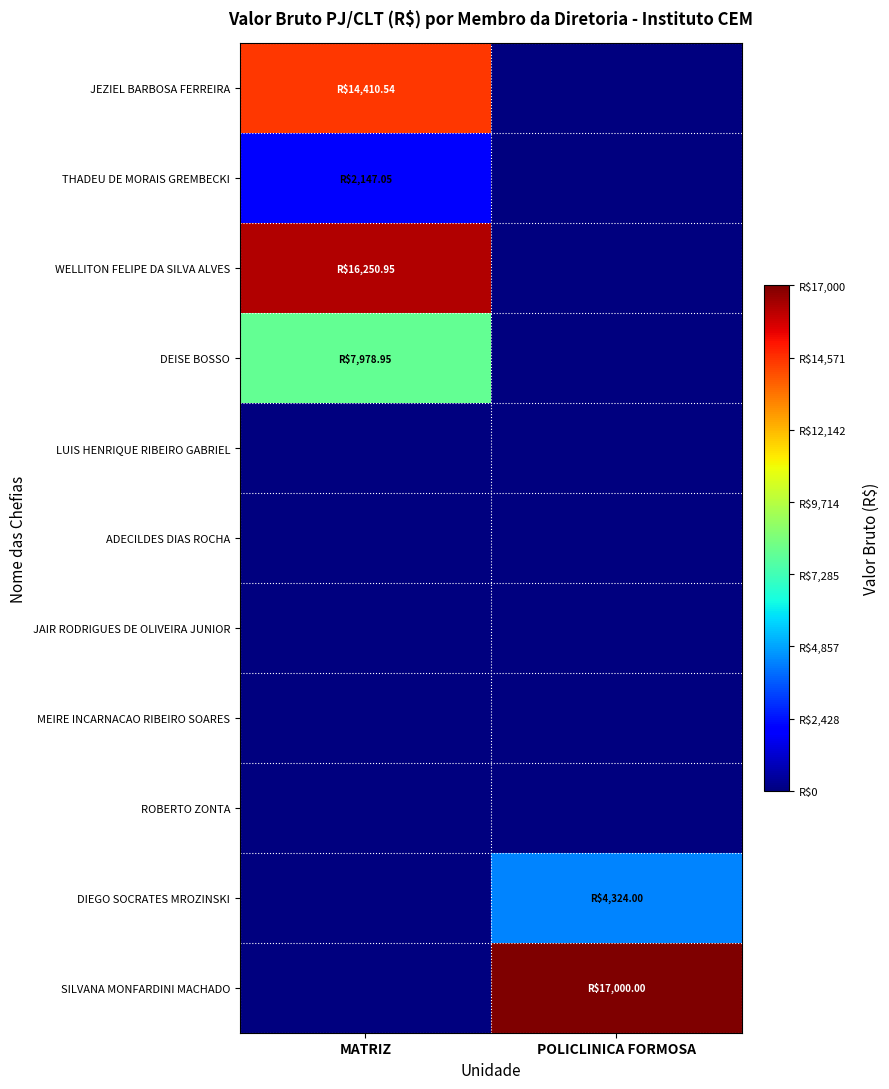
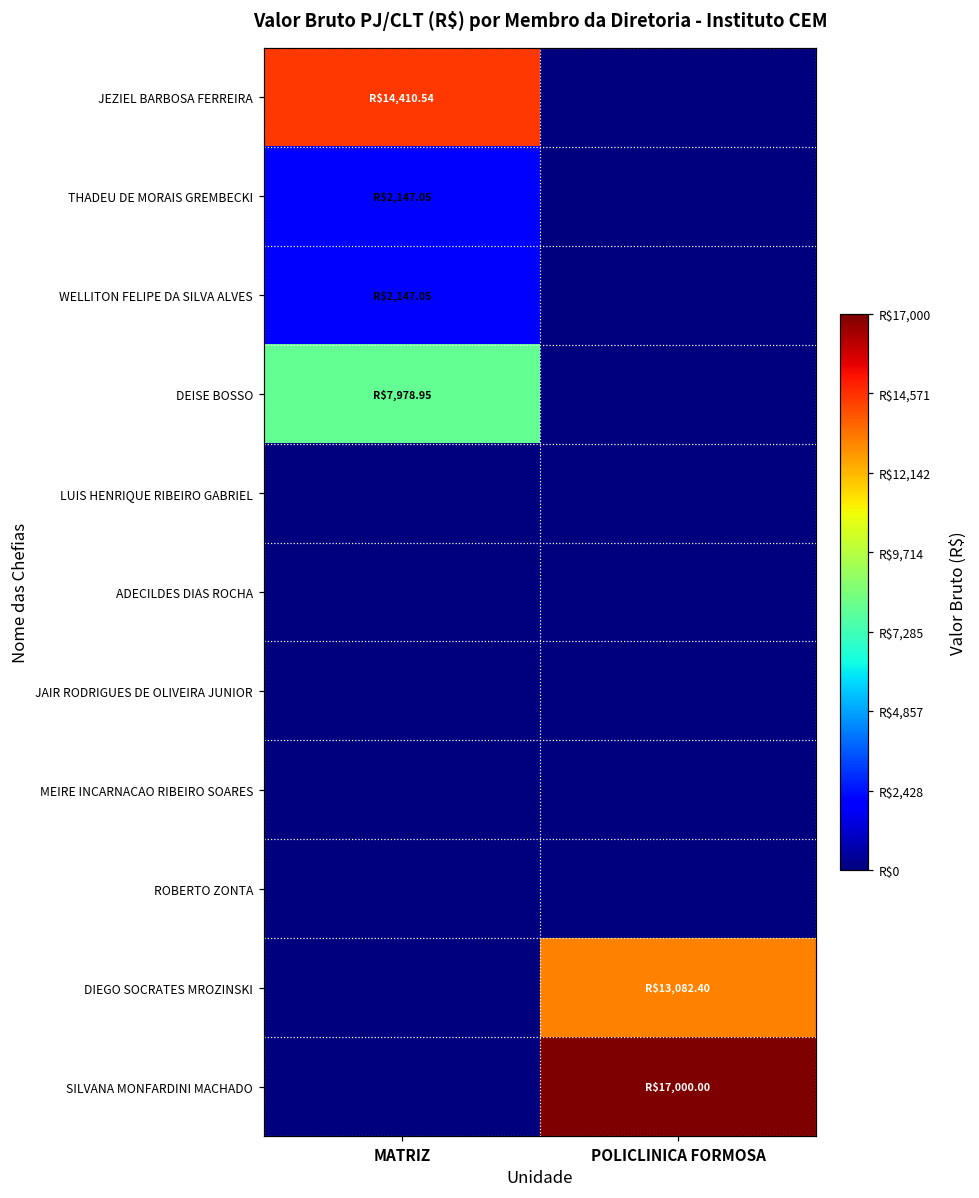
WELLITON FELIPE DA SILVA ALVES, MATRIZ: $16,250.95 -> $2,147.05
DIEGO SOCRATES MROZINSKI, POLICLINICA FORMOSA: $4,324.00 -> $13,082.40
